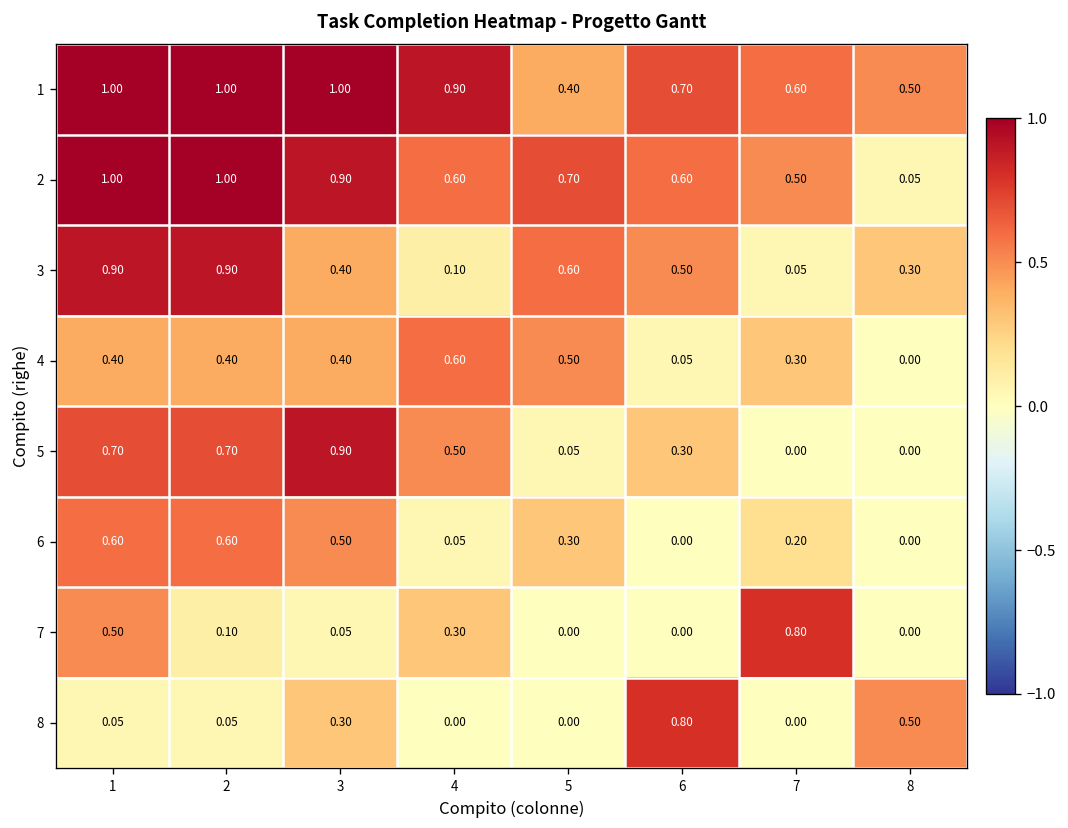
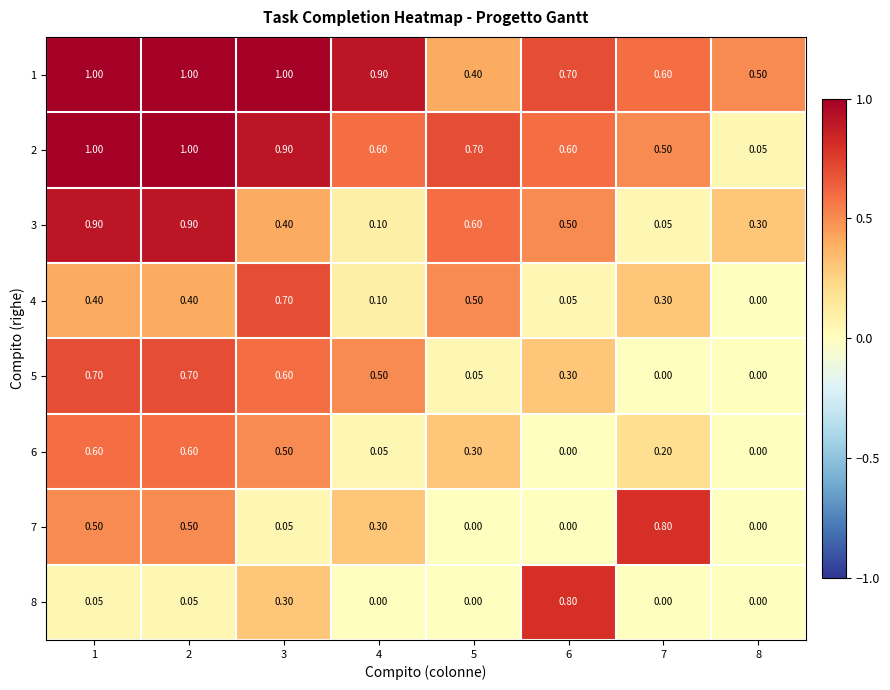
4, 3: 0.40 -> 0.70
4, 4: 0.60 -> 0.10
5, 3: 0.90 -> 0.60
7, 2: 0.10 -> 0.50
8, 8: 0.50 -> 0.00
